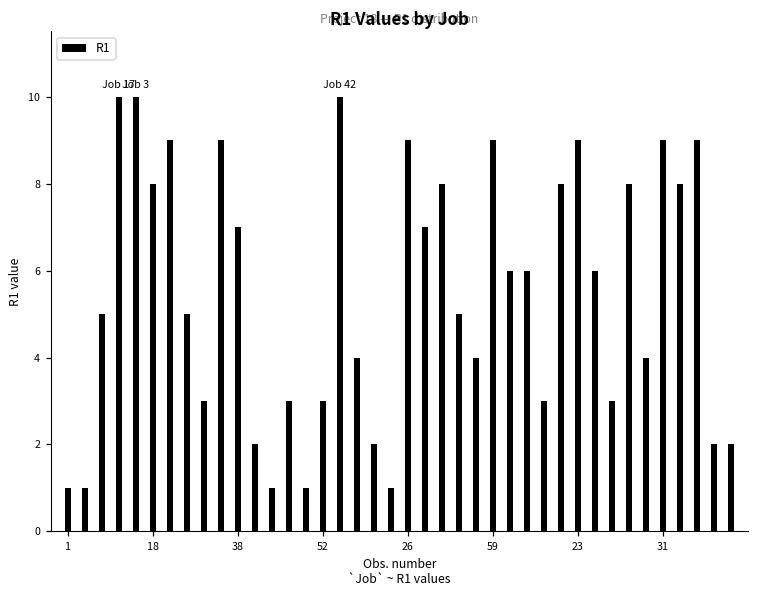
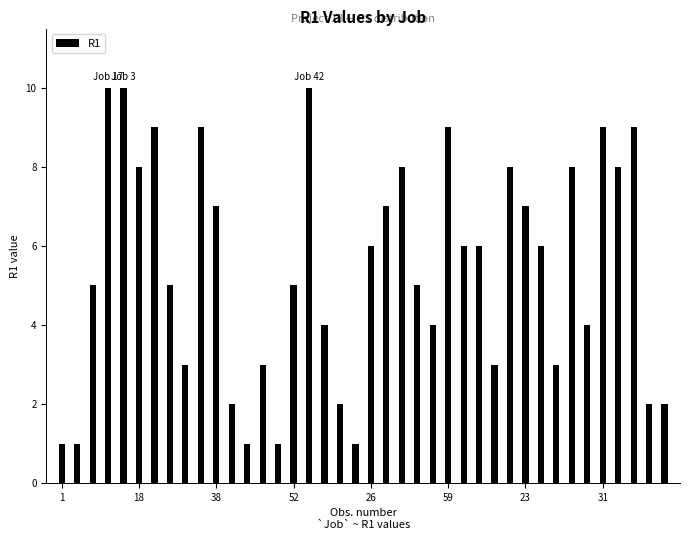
52: 3 -> 5
26: 9 -> 6
23: 9 -> 7
